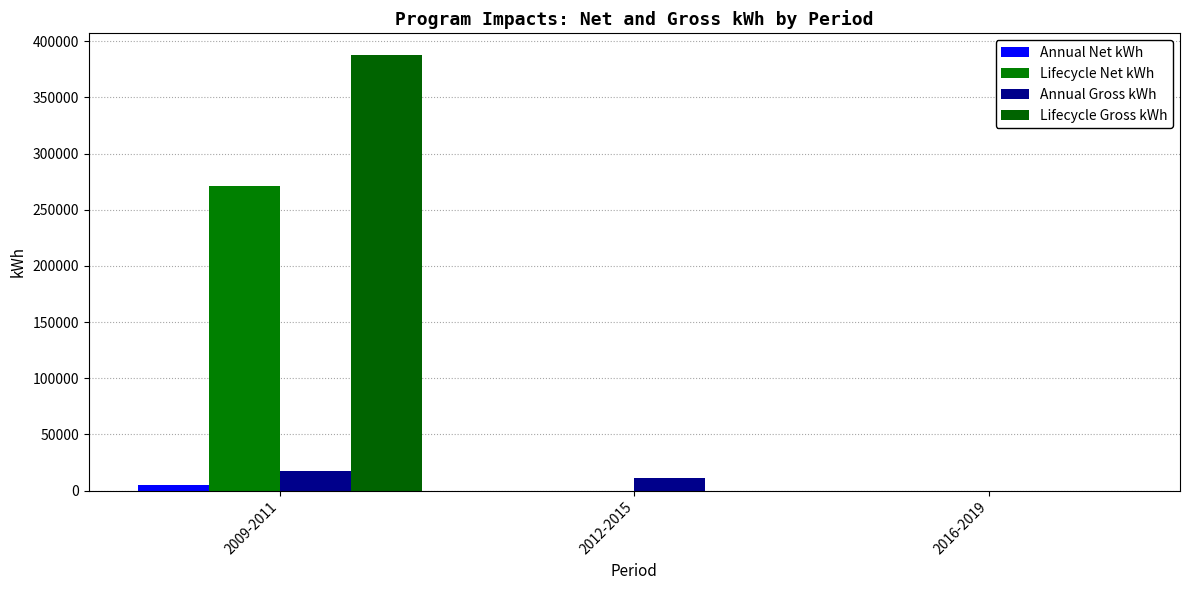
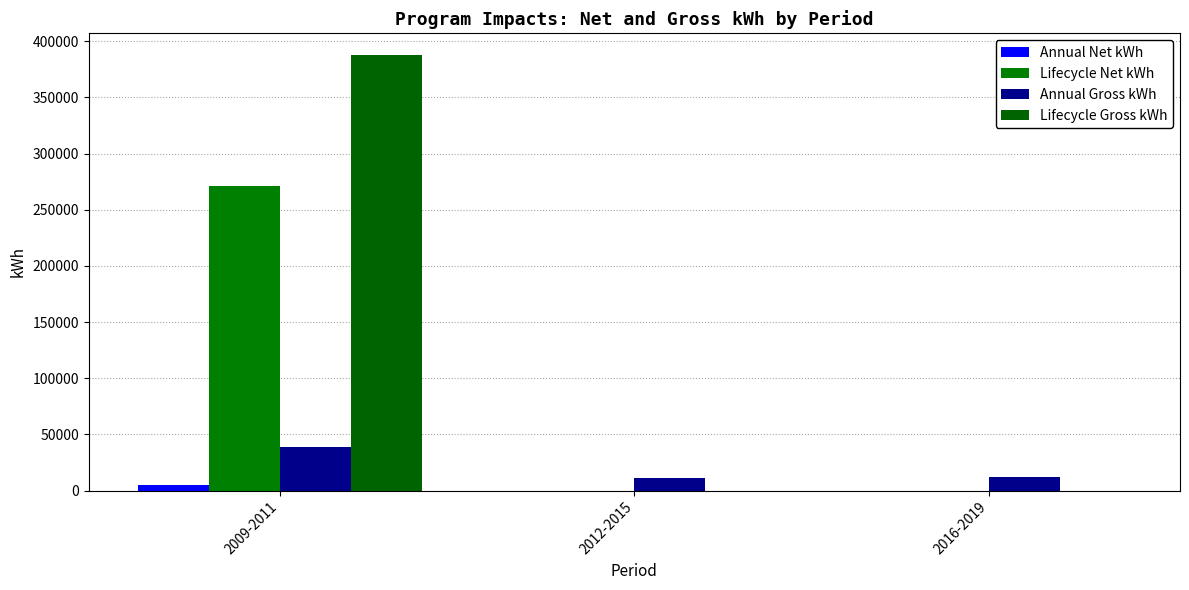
Annual Gross kWh, 2009-2011: 17000 -> 39000
Annual Gross kWh, 2016-2019: 0 -> 12000
